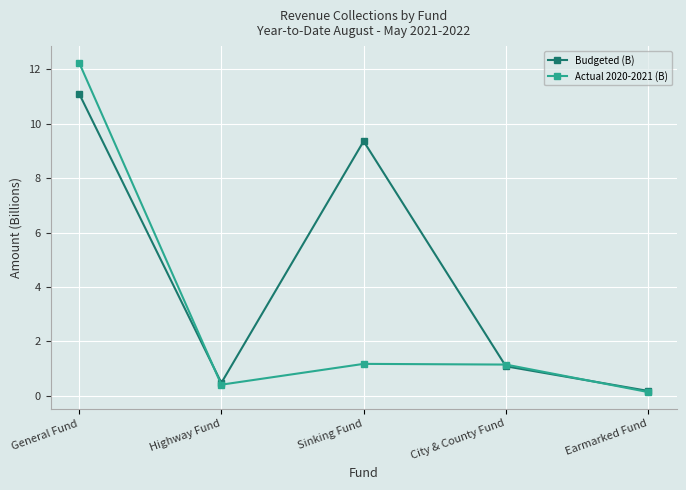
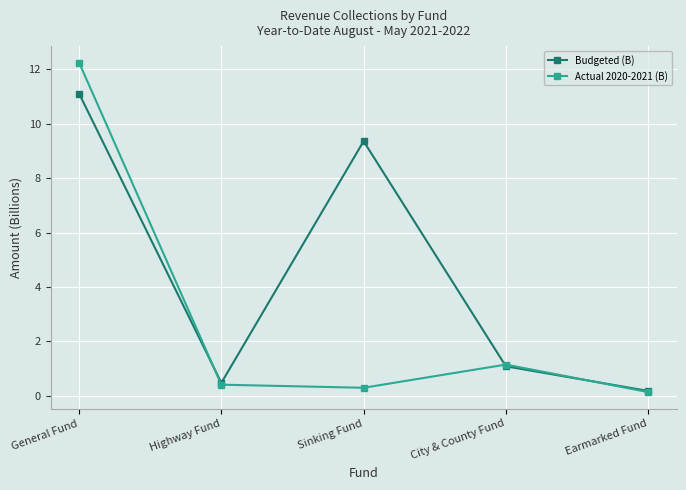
Actual 2020-2021 (B), Sinking Fund: 1.2 -> 0.3
